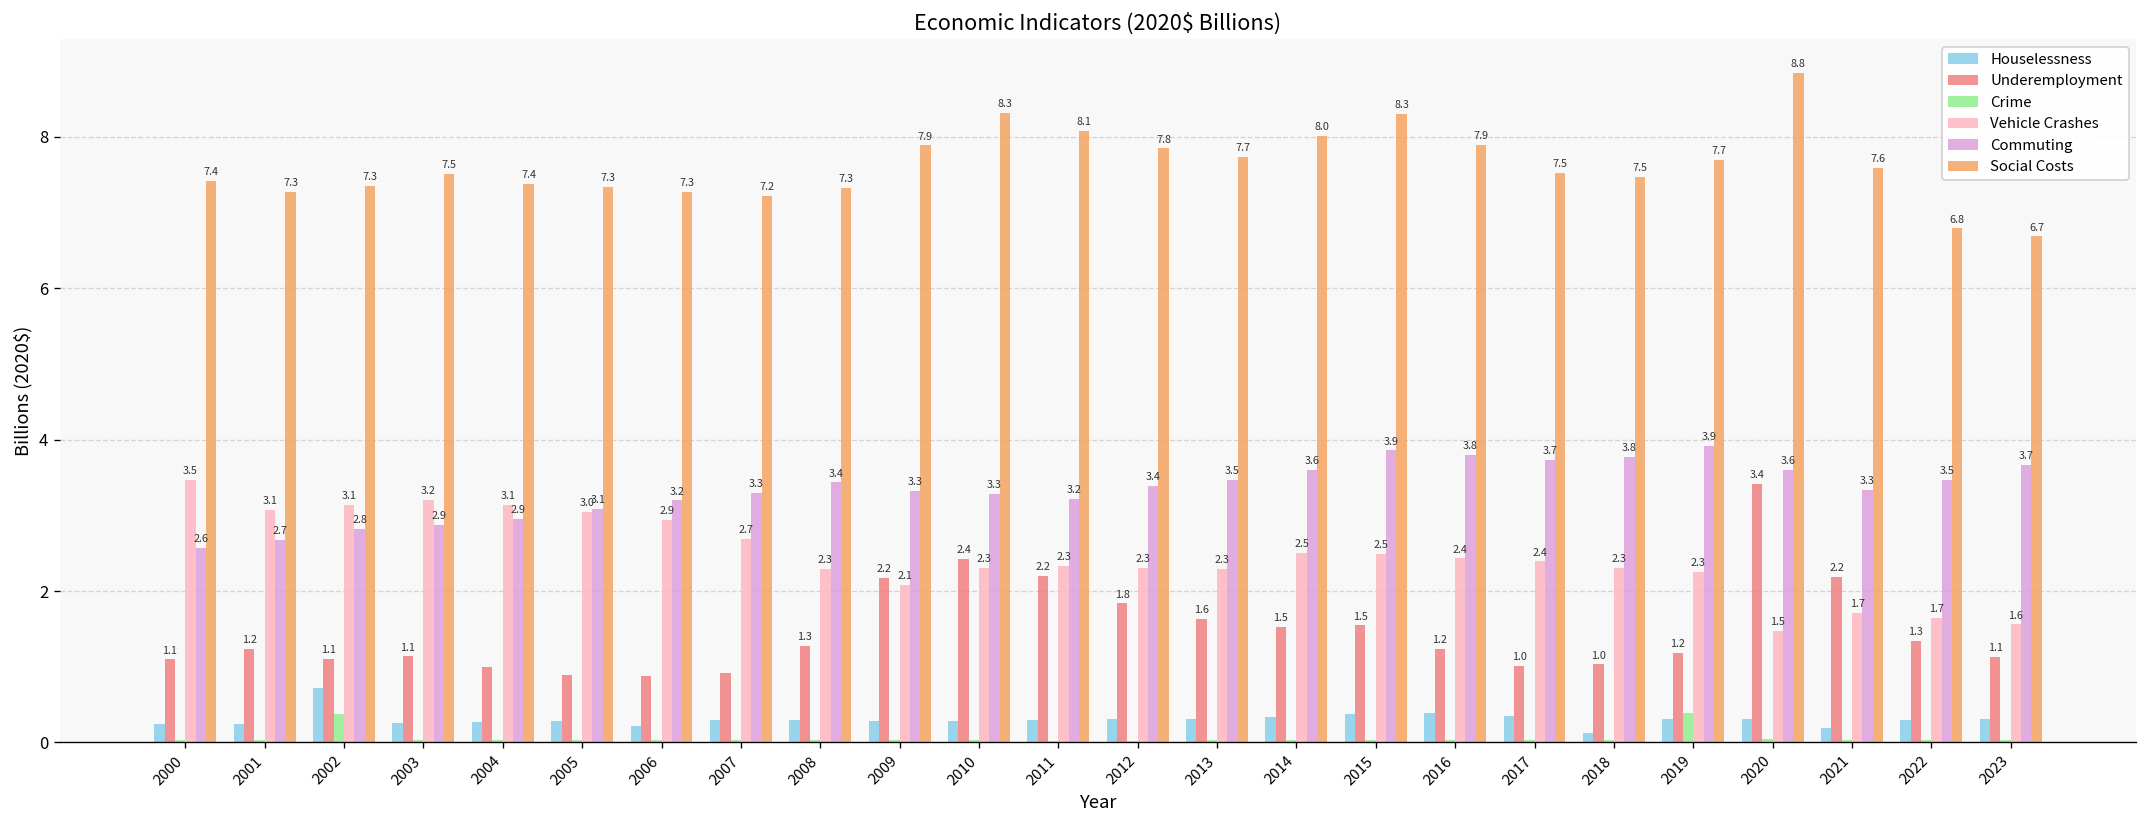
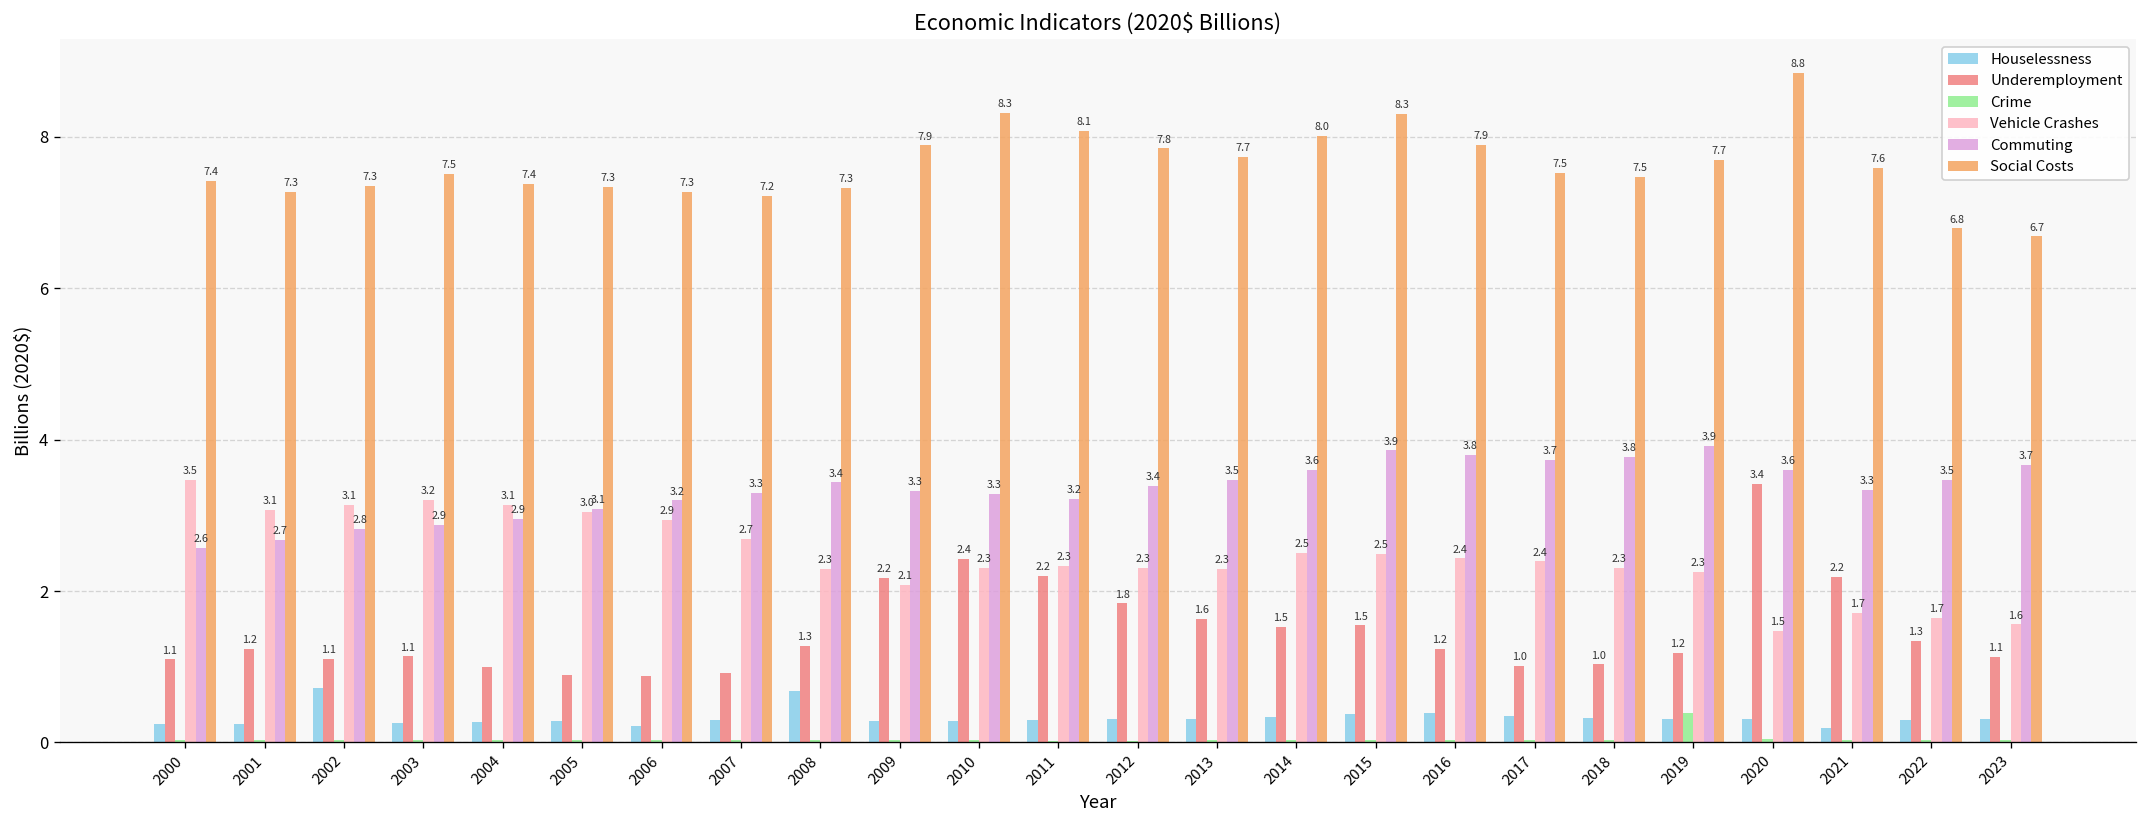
Crime, 2002: 0.4 -> 0.0
Houselessness, 2008: 0.3 -> 0.7
Houselessness, 2018: 0.1 -> 0.3
